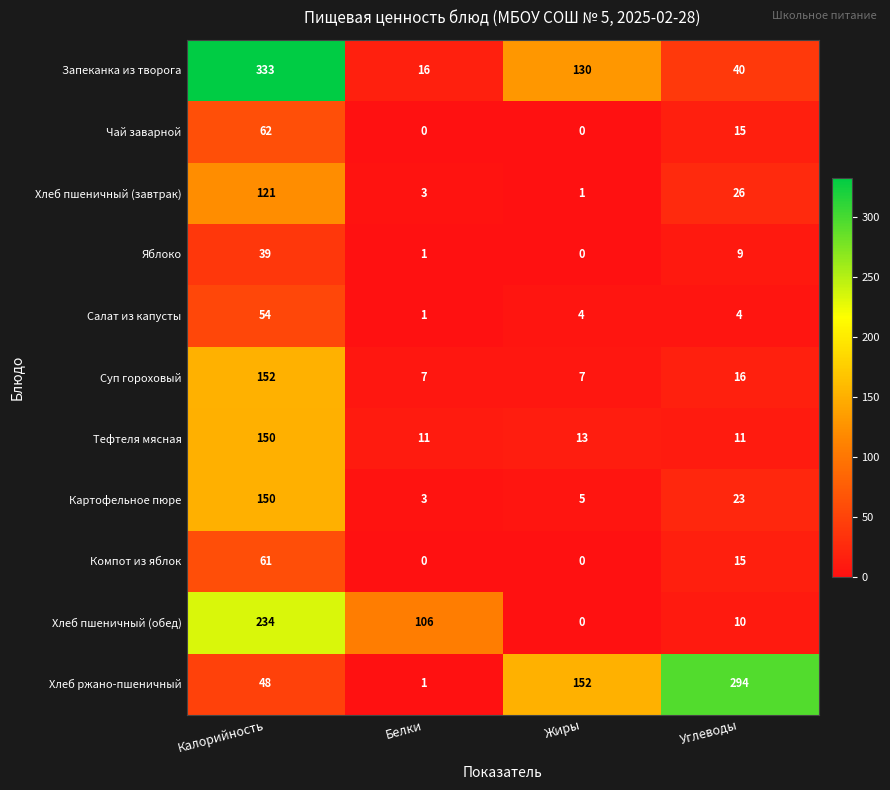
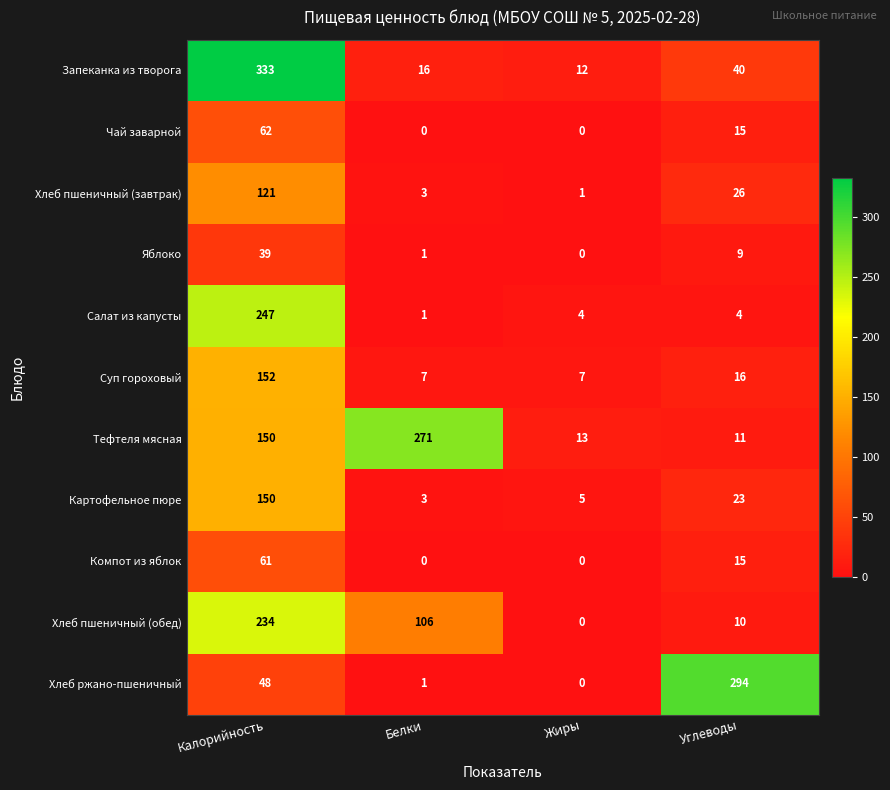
Запеканка из творога, Жиры: 130 -> 12
Салат из капусты, Калорийность: 54 -> 247
Тефтеля мясная, Белки: 11 -> 271
Хлеб ржано-пшеничный, Жиры: 152 -> 0
